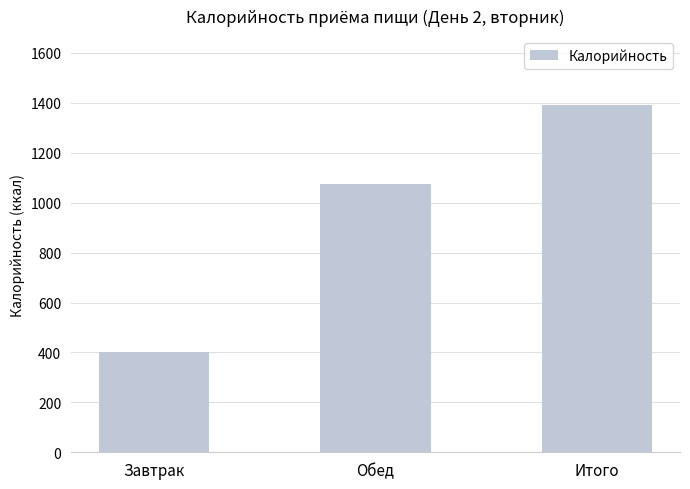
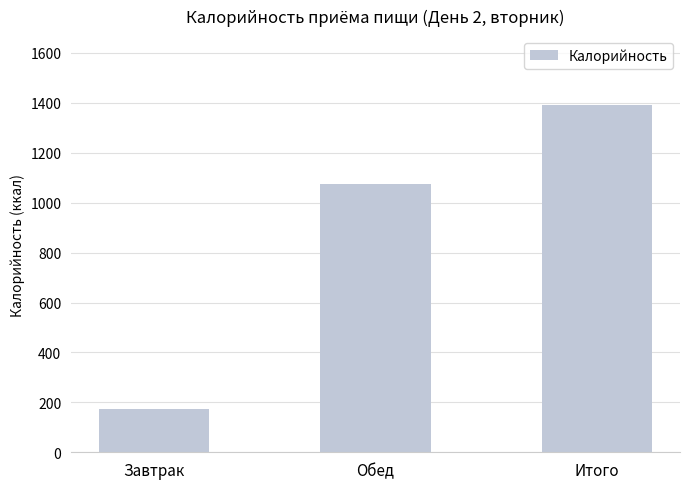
Завтрак: 400 -> 170
